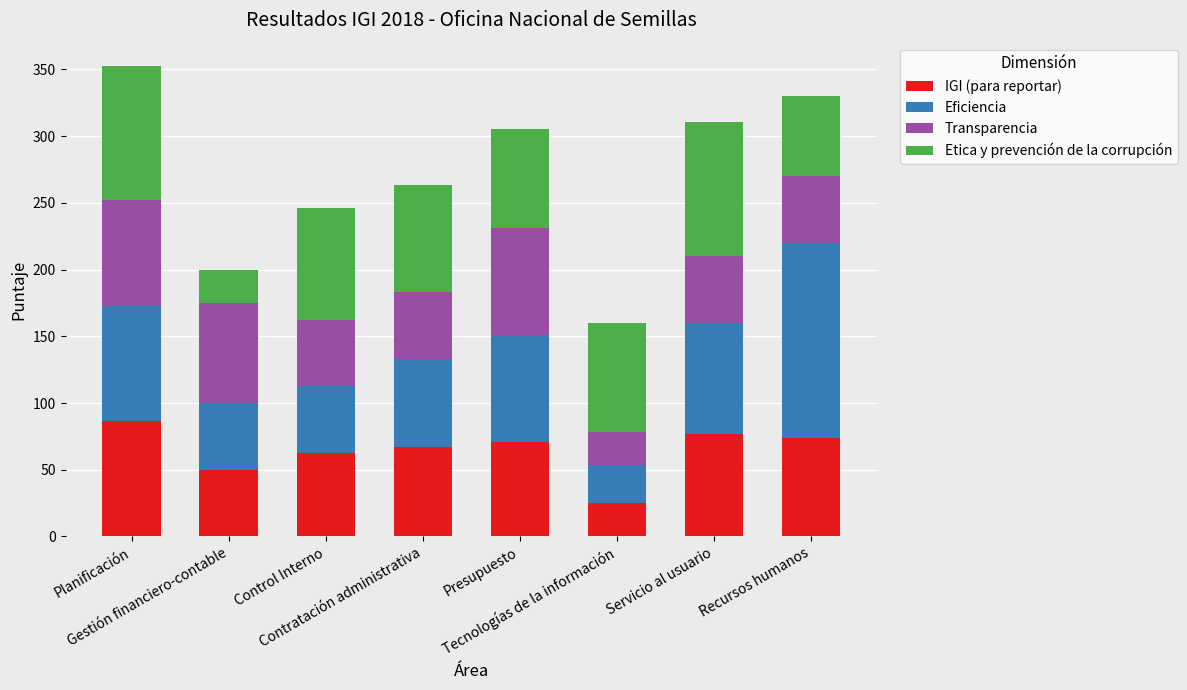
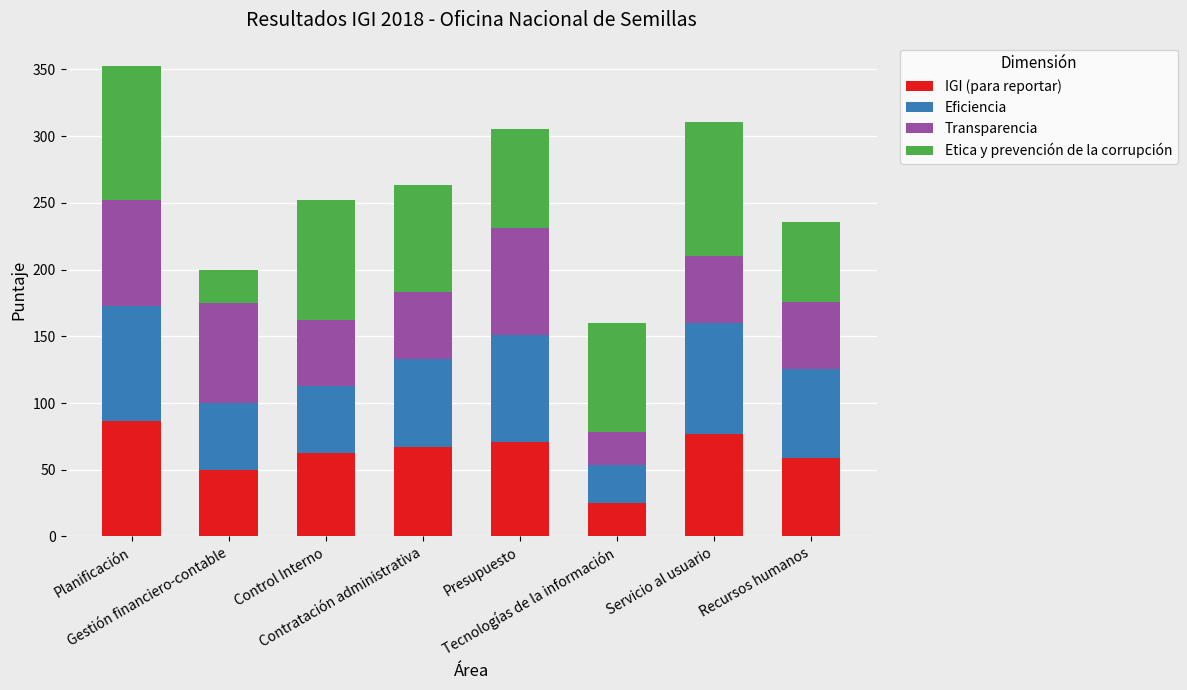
Etica y prevención de la corrupción, Control Interno: 83 -> 89
IGI (para reportar), Recursos humanos: 74 -> 59
Eficiencia, Recursos humanos: 146 -> 67
